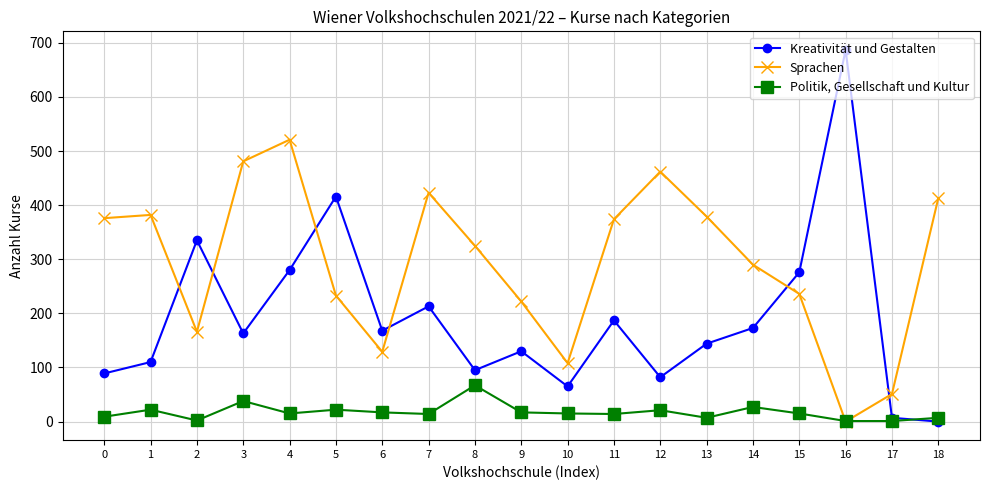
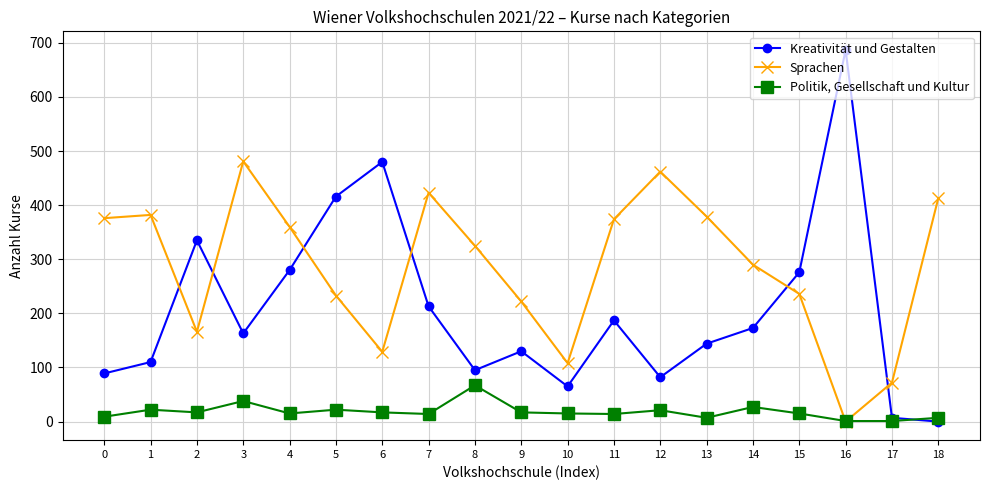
Politik, Gesellschaft und Kultur, 2: 0 -> 20
Sprachen, 4: 520 -> 360
Kreativität und Gestalten, 6: 170 -> 480
Sprachen, 17: 50 -> 70
